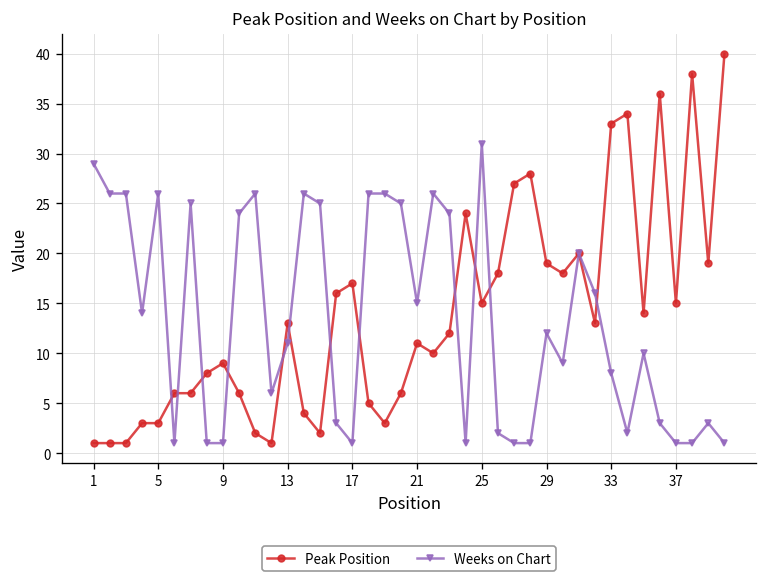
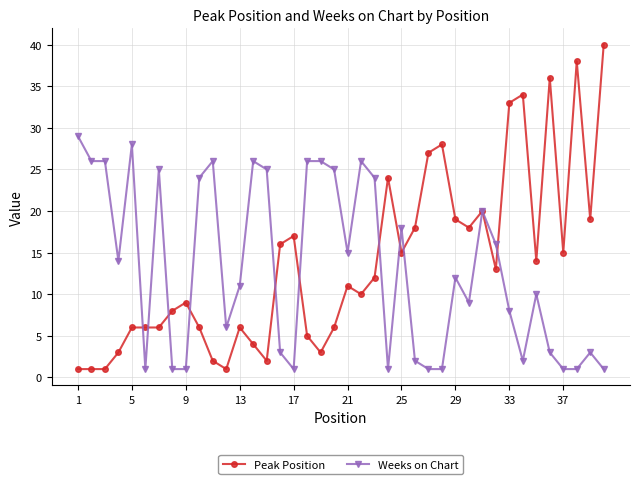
Peak Position, 5: 3 -> 6
Weeks on Chart, 5: 26 -> 28
Peak Position, 13: 13 -> 6
Weeks on Chart, 25: 31 -> 18
